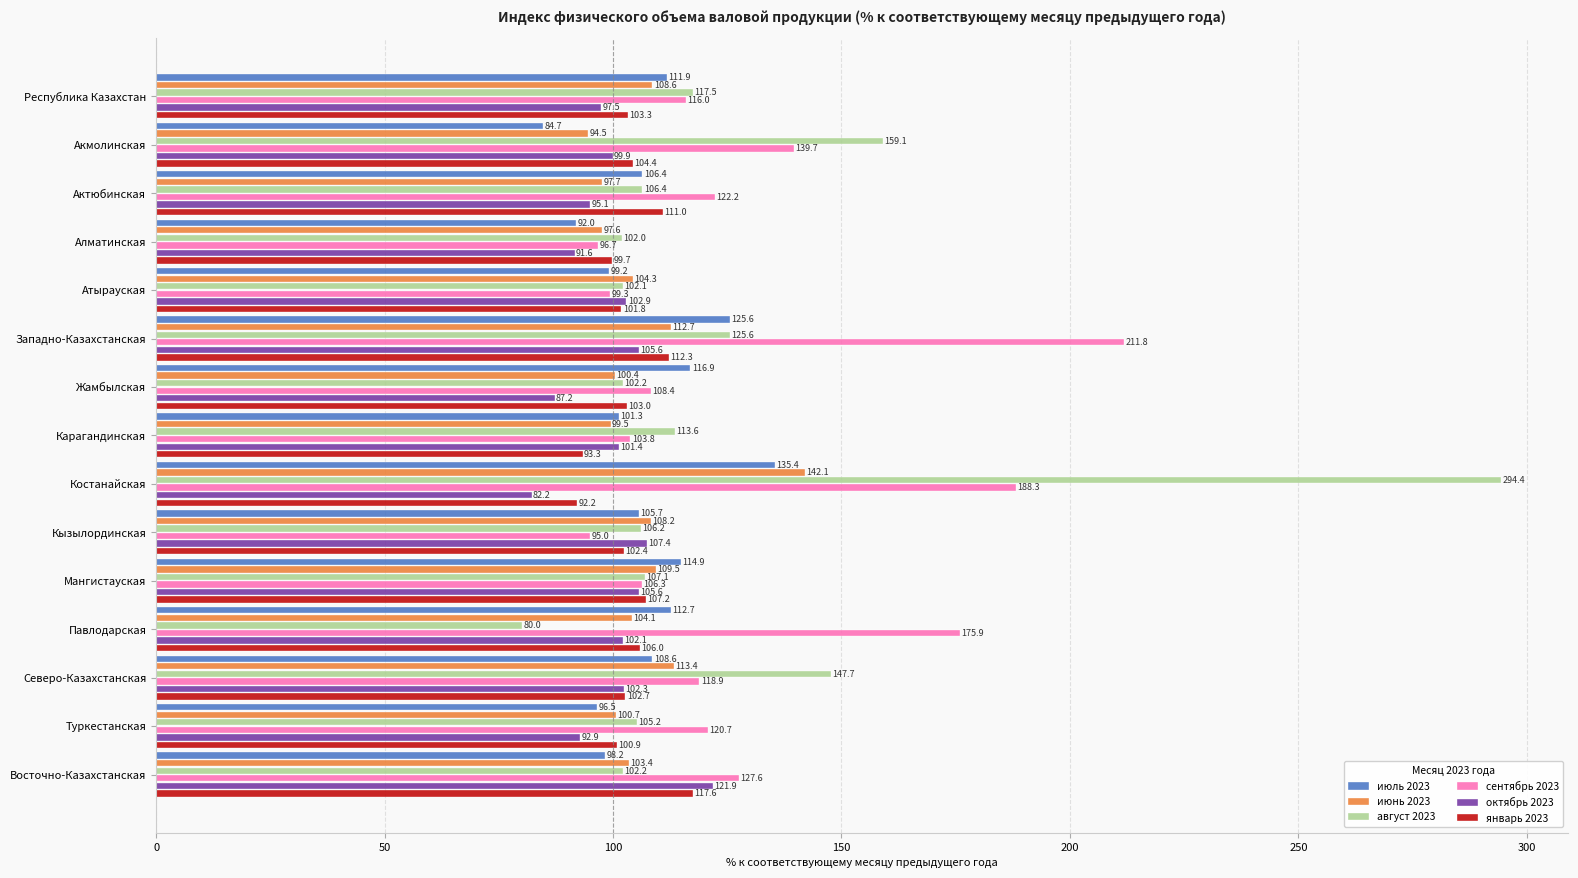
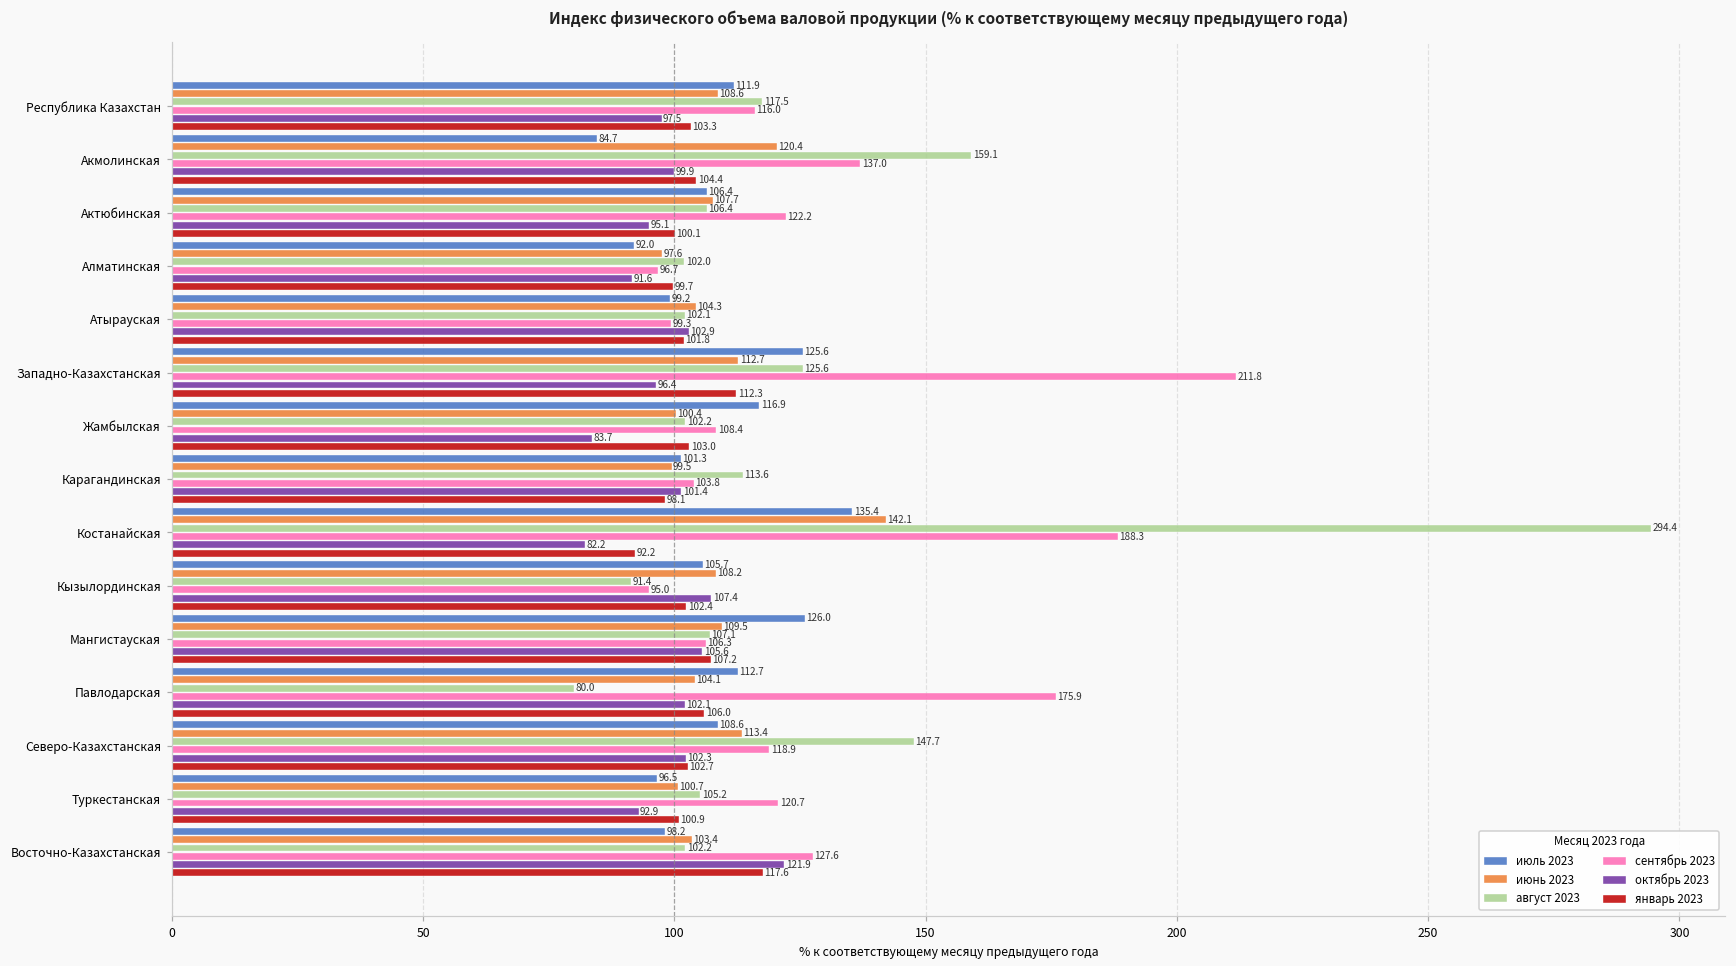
июнь 2023, Акмолинская: 94.5 -> 120.4
сентябрь 2023, Акмолинская: 139.7 -> 137.0
июнь 2023, Актюбинская: 97.7 -> 107.7
январь 2023, Актюбинская: 111.0 -> 100.1
октябрь 2023, Западно-Казахстанская: 105.6 -> 96.4
октябрь 2023, Жамбылская: 87.2 -> 83.7
январь 2023, Карагандинская: 93.3 -> 98.1
август 2023, Кызылординская: 106.2 -> 91.4
июль 2023, Мангистауская: 114.9 -> 126.0
